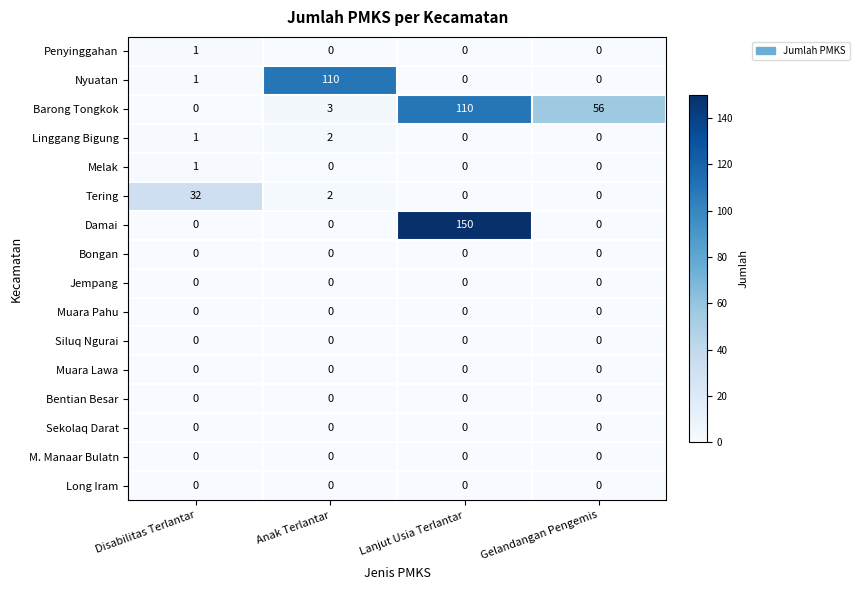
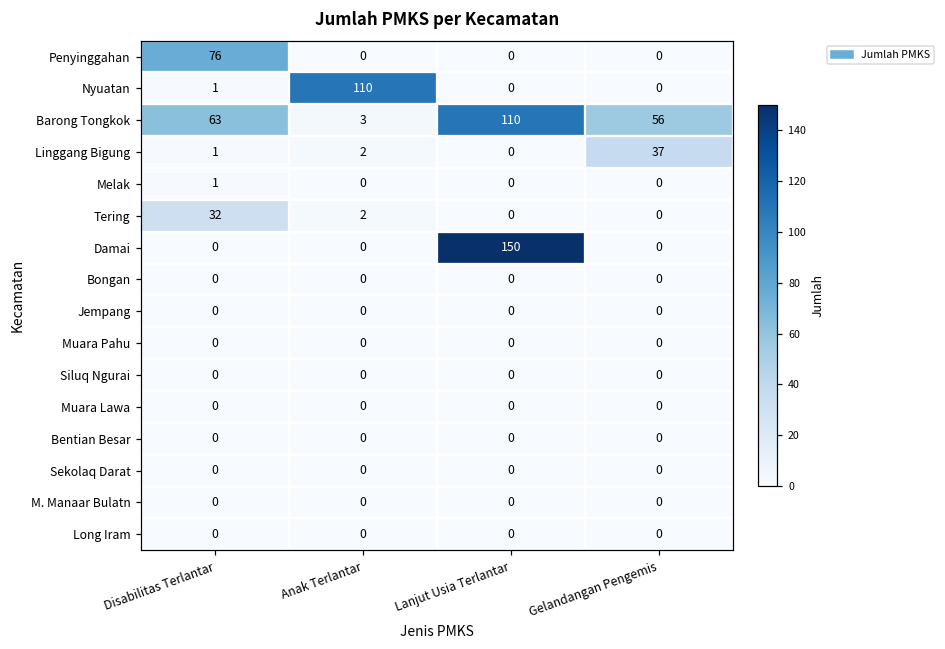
Penyinggahan, Disabilitas Terlantar: 1 -> 76
Barong Tongkok, Disabilitas Terlantar: 0 -> 63
Linggang Bigung, Gelandangan Pengemis: 0 -> 37
